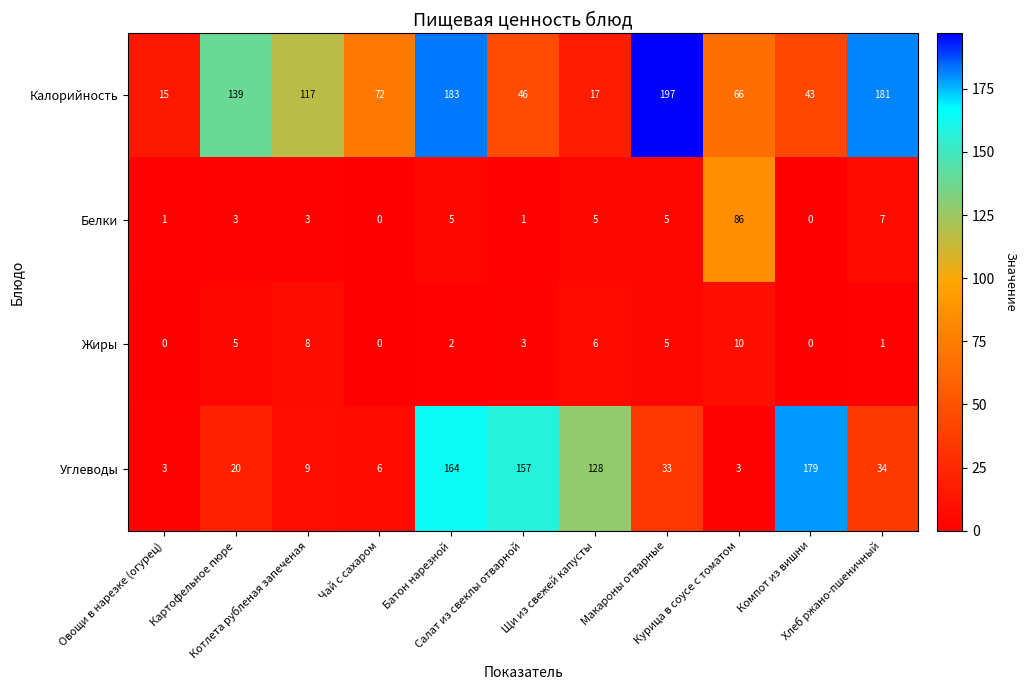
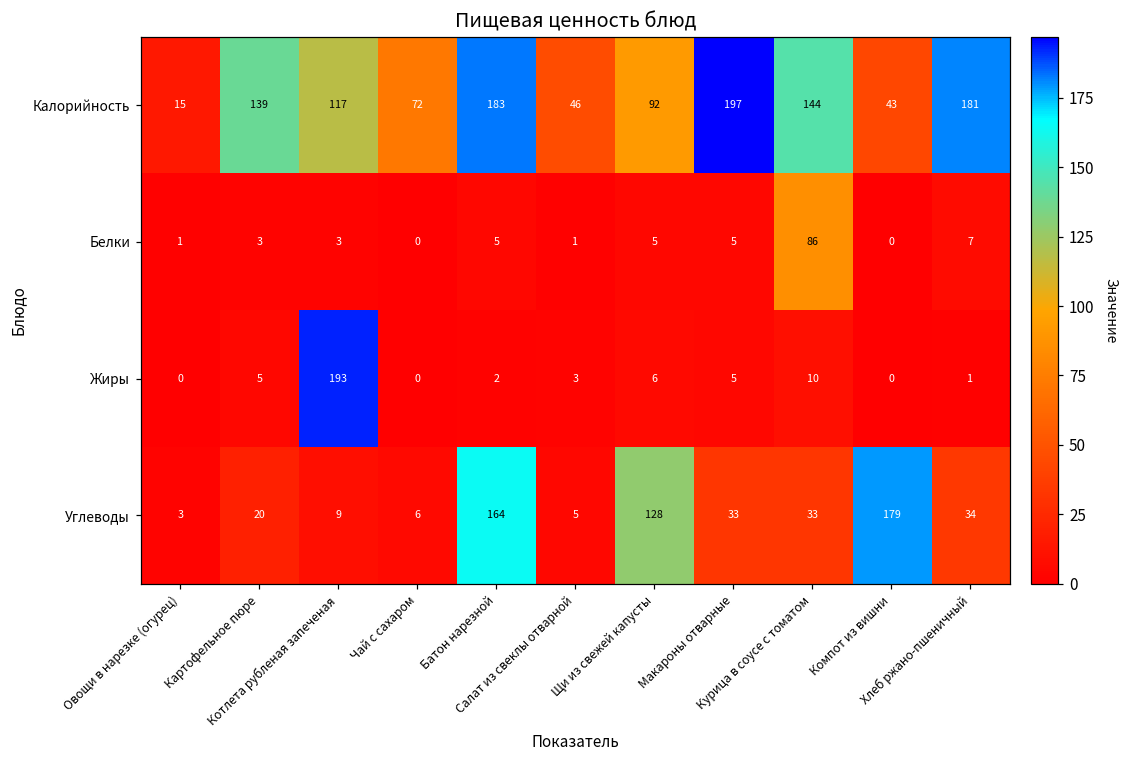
Калорийность, Щи из свежей капусты: 17 -> 92
Калорийность, Курица в соусе с томатом: 66 -> 144
Жиры, Котлета рубленая запеченая: 8 -> 193
Углеводы, Салат из свеклы отварной: 157 -> 5
Углеводы, Курица в соусе с томатом: 3 -> 33
